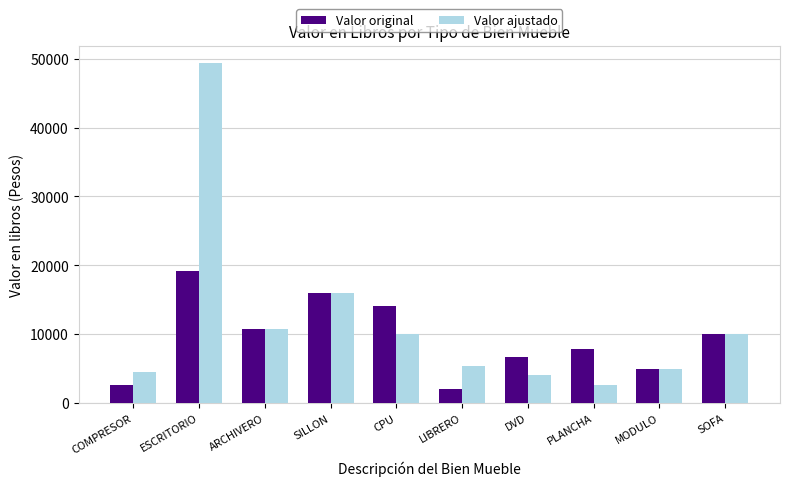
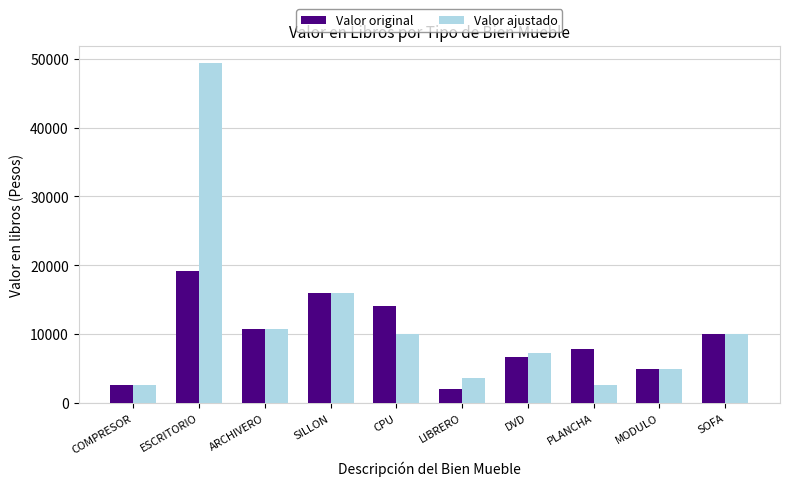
Valor ajustado, COMPRESOR: 5000 -> 3000
Valor ajustado, LIBRERO: 5000 -> 4000
Valor ajustado, DVD: 4000 -> 7000
